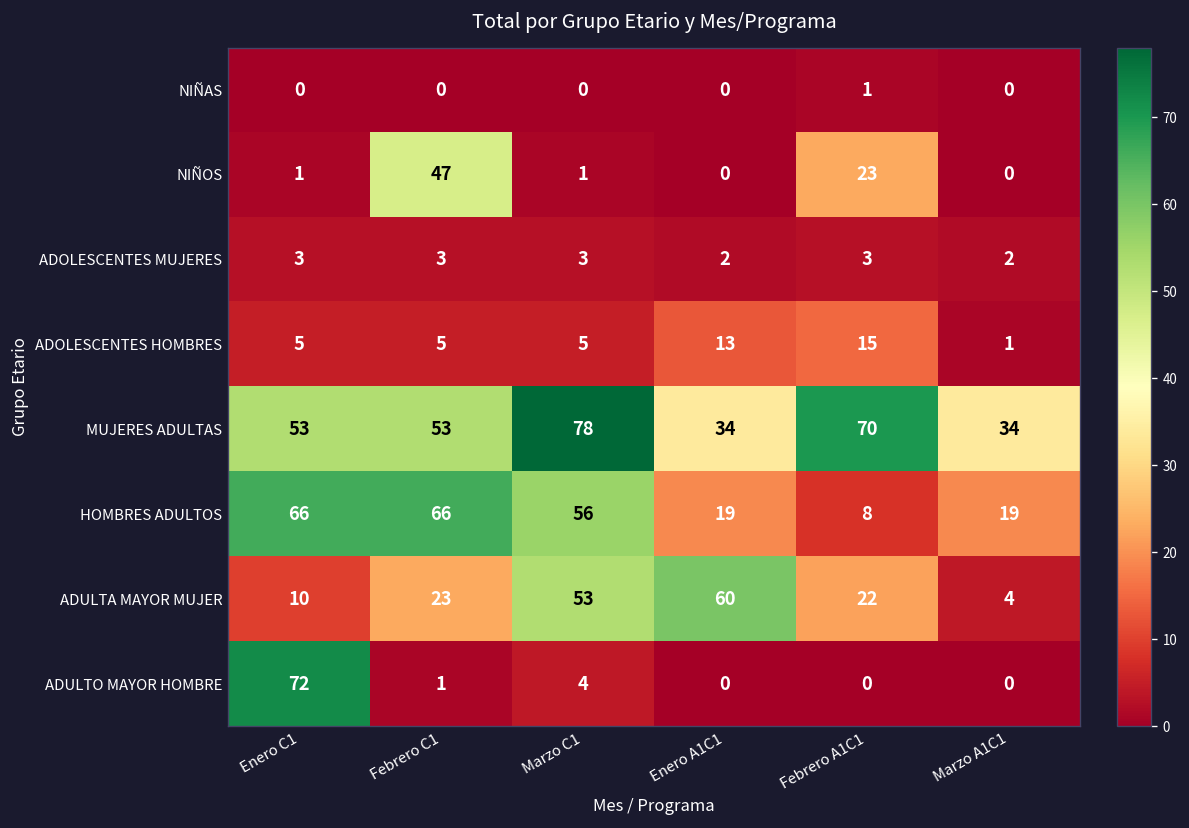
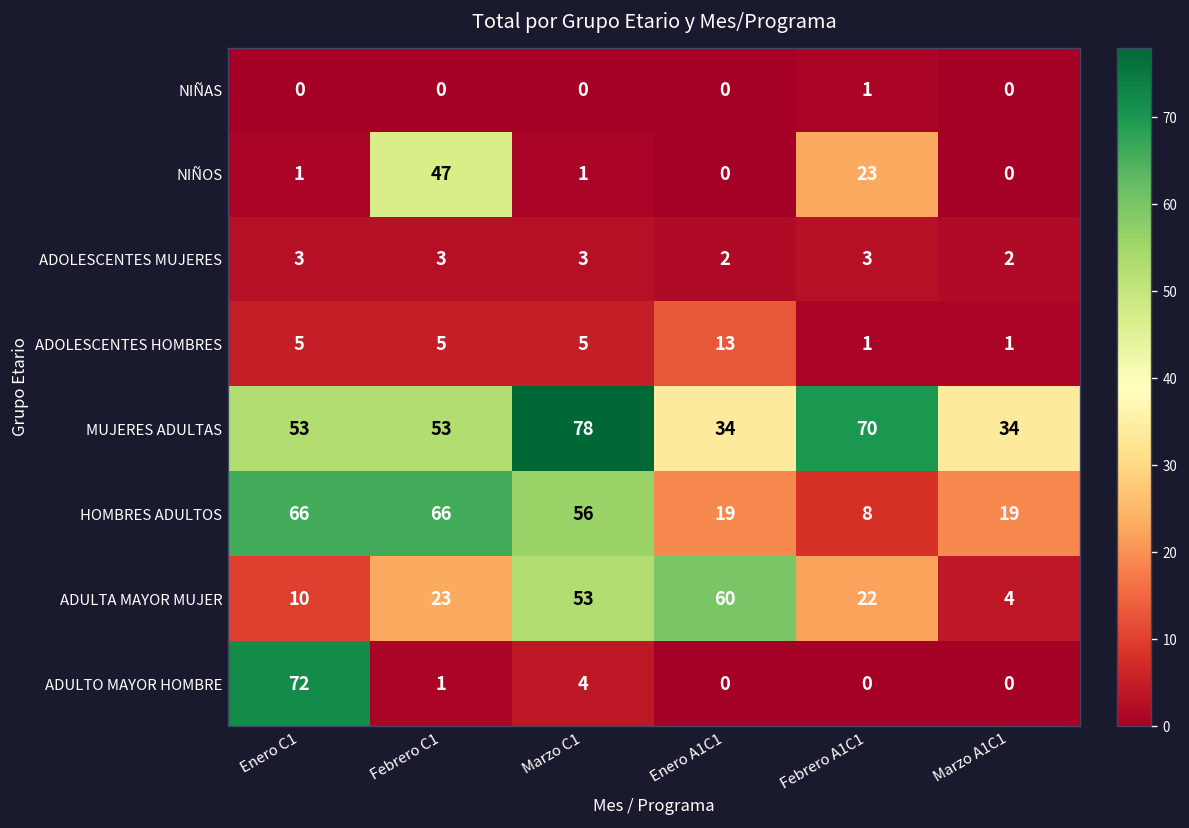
ADOLESCENTES HOMBRES, Febrero A1C1: 15 -> 1
